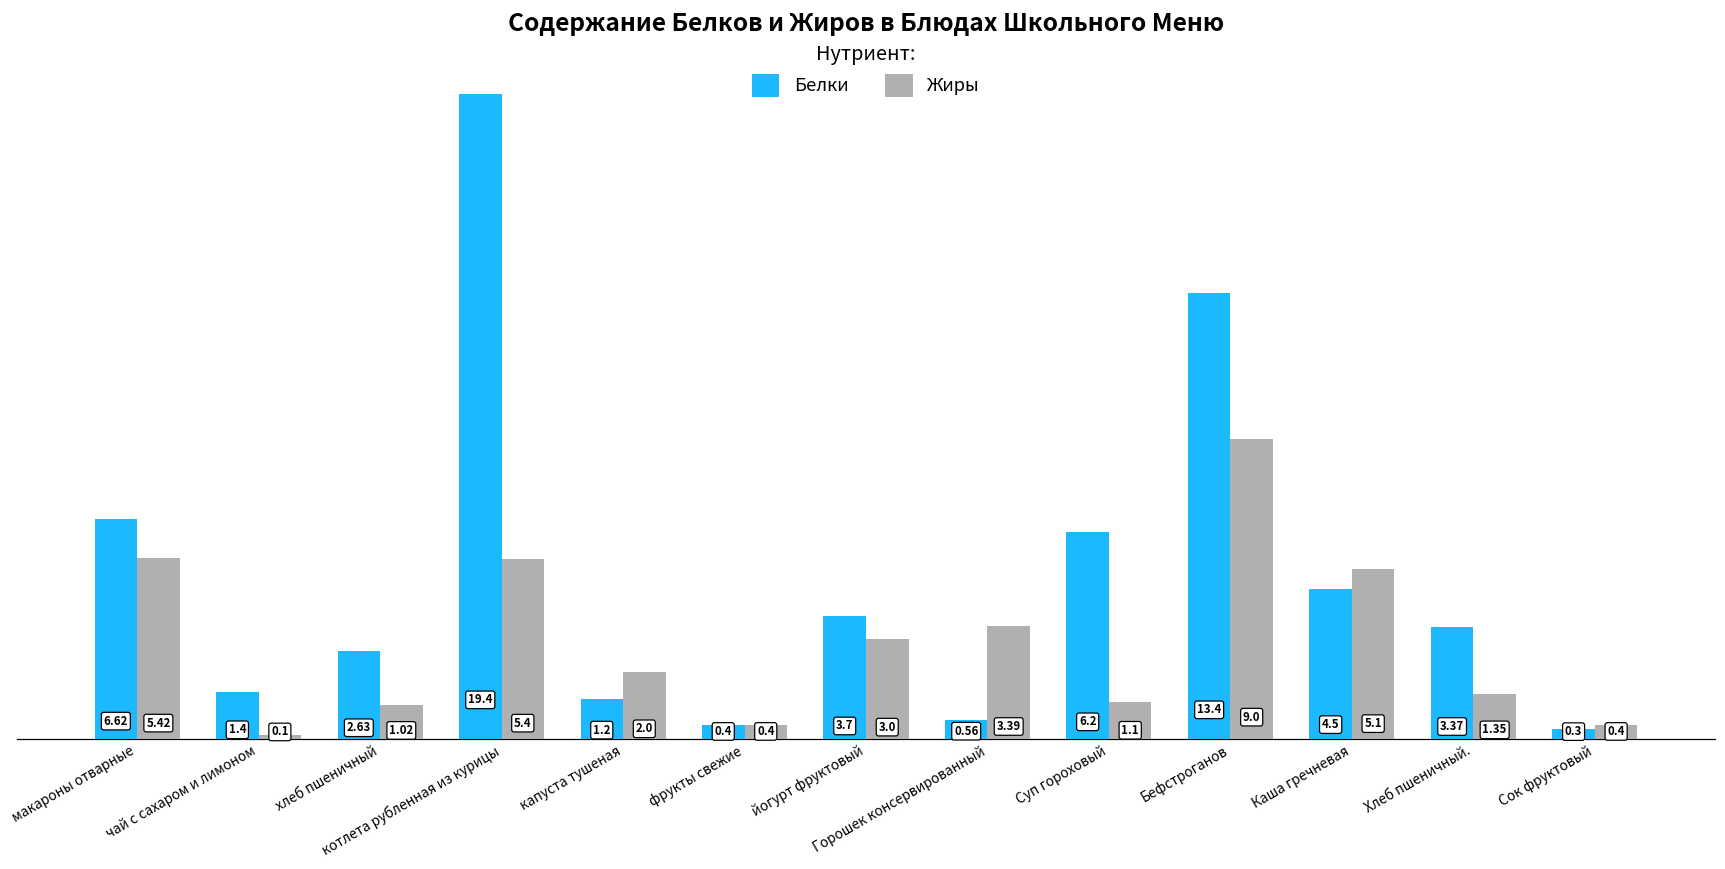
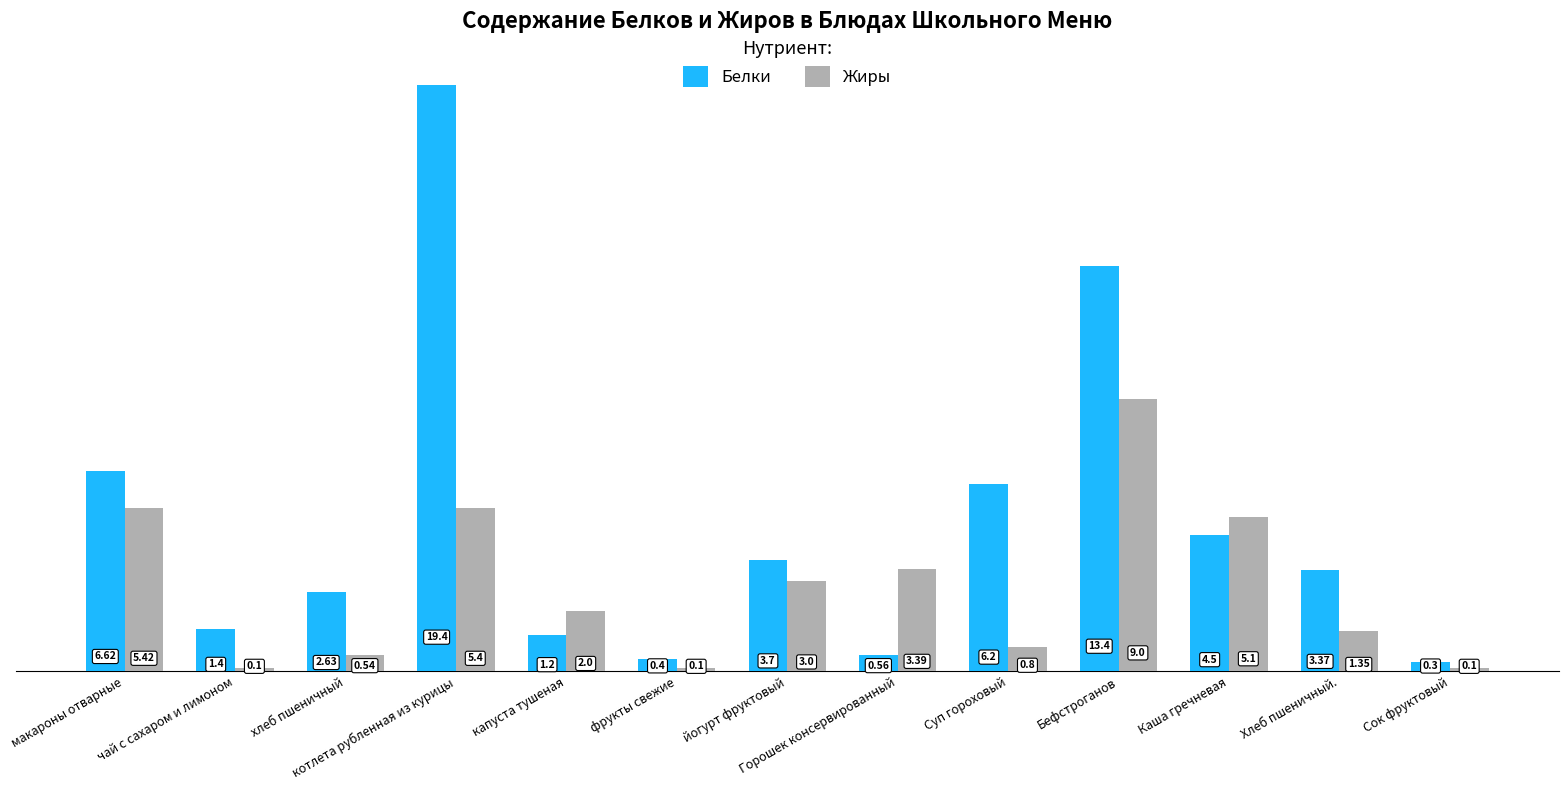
Жиры, хлеб пшеничный: 1.02 -> 0.54
Жиры, фрукты свежие: 0.4 -> 0.1
Жиры, Суп гороховый: 1.1 -> 0.8
Жиры, Сок фруктовый: 0.4 -> 0.1
